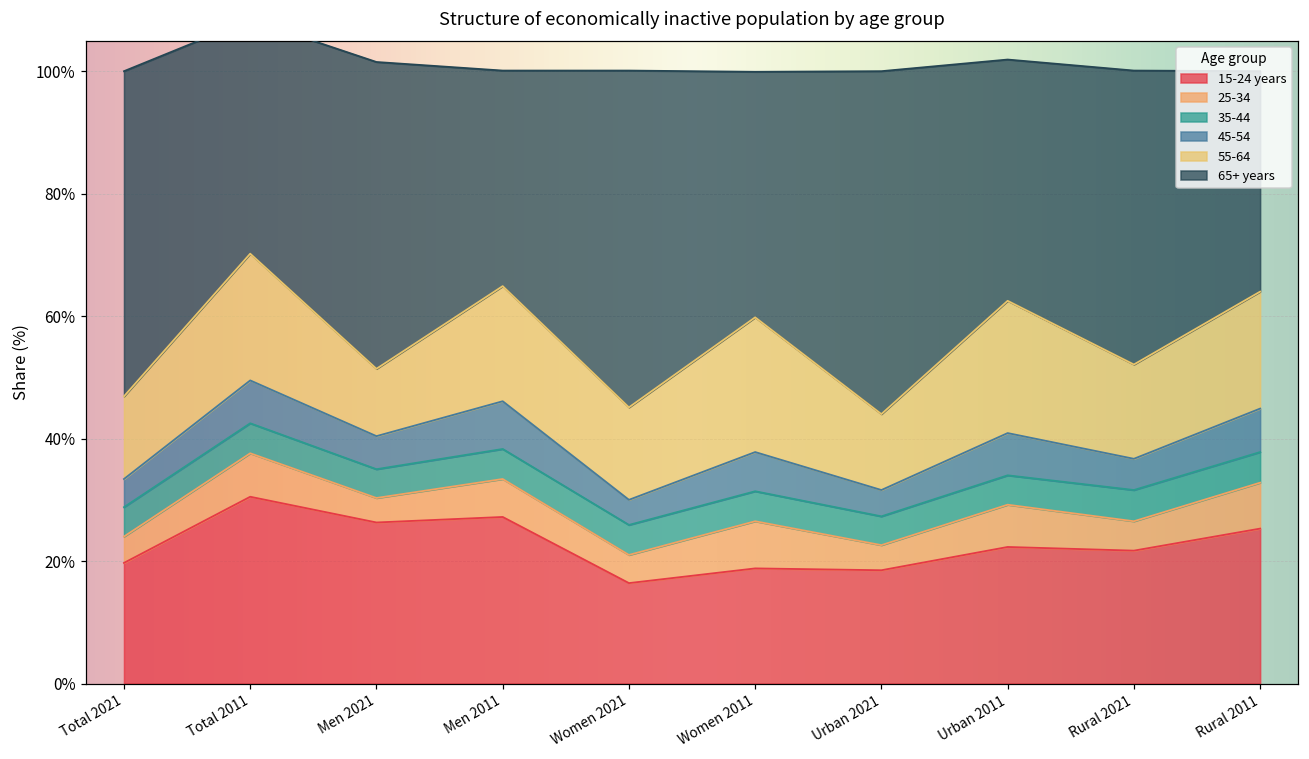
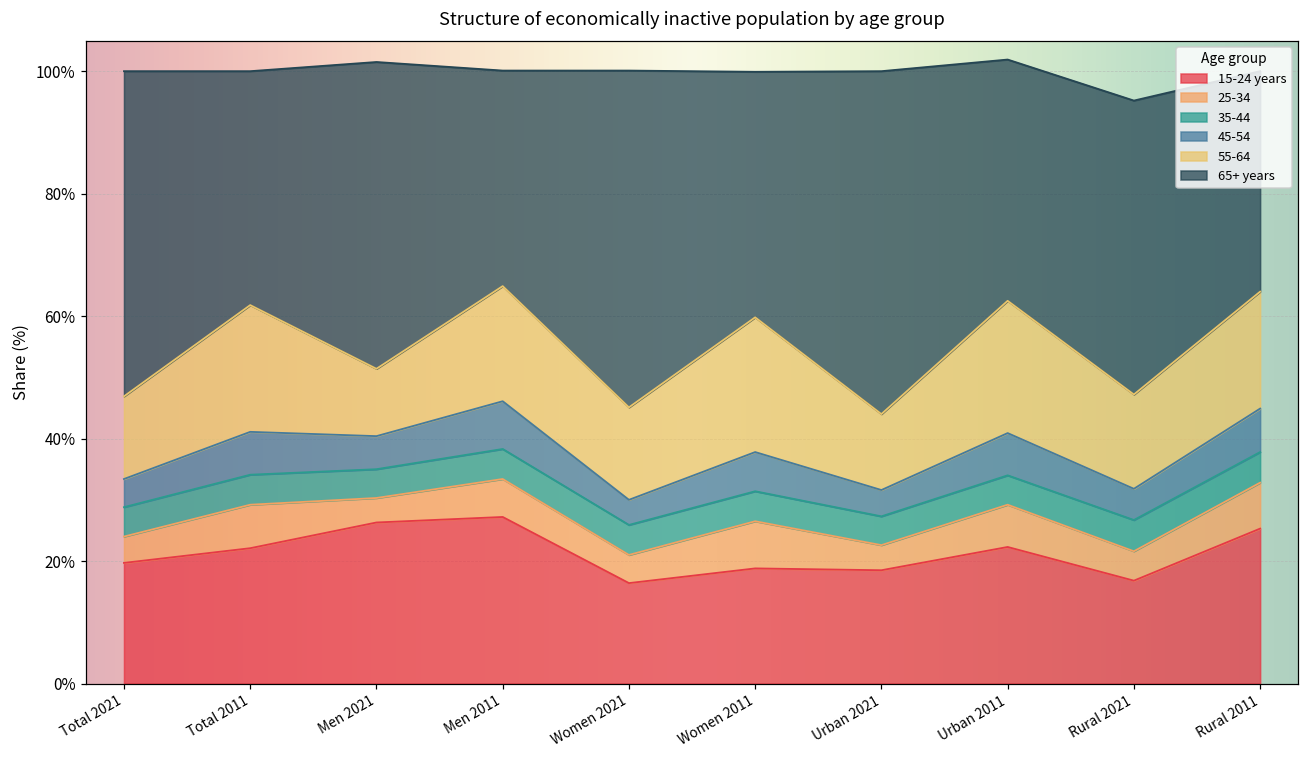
15-24 years, Total 2011: 31% -> 22%
15-24 years, Rural 2021: 22% -> 17%
